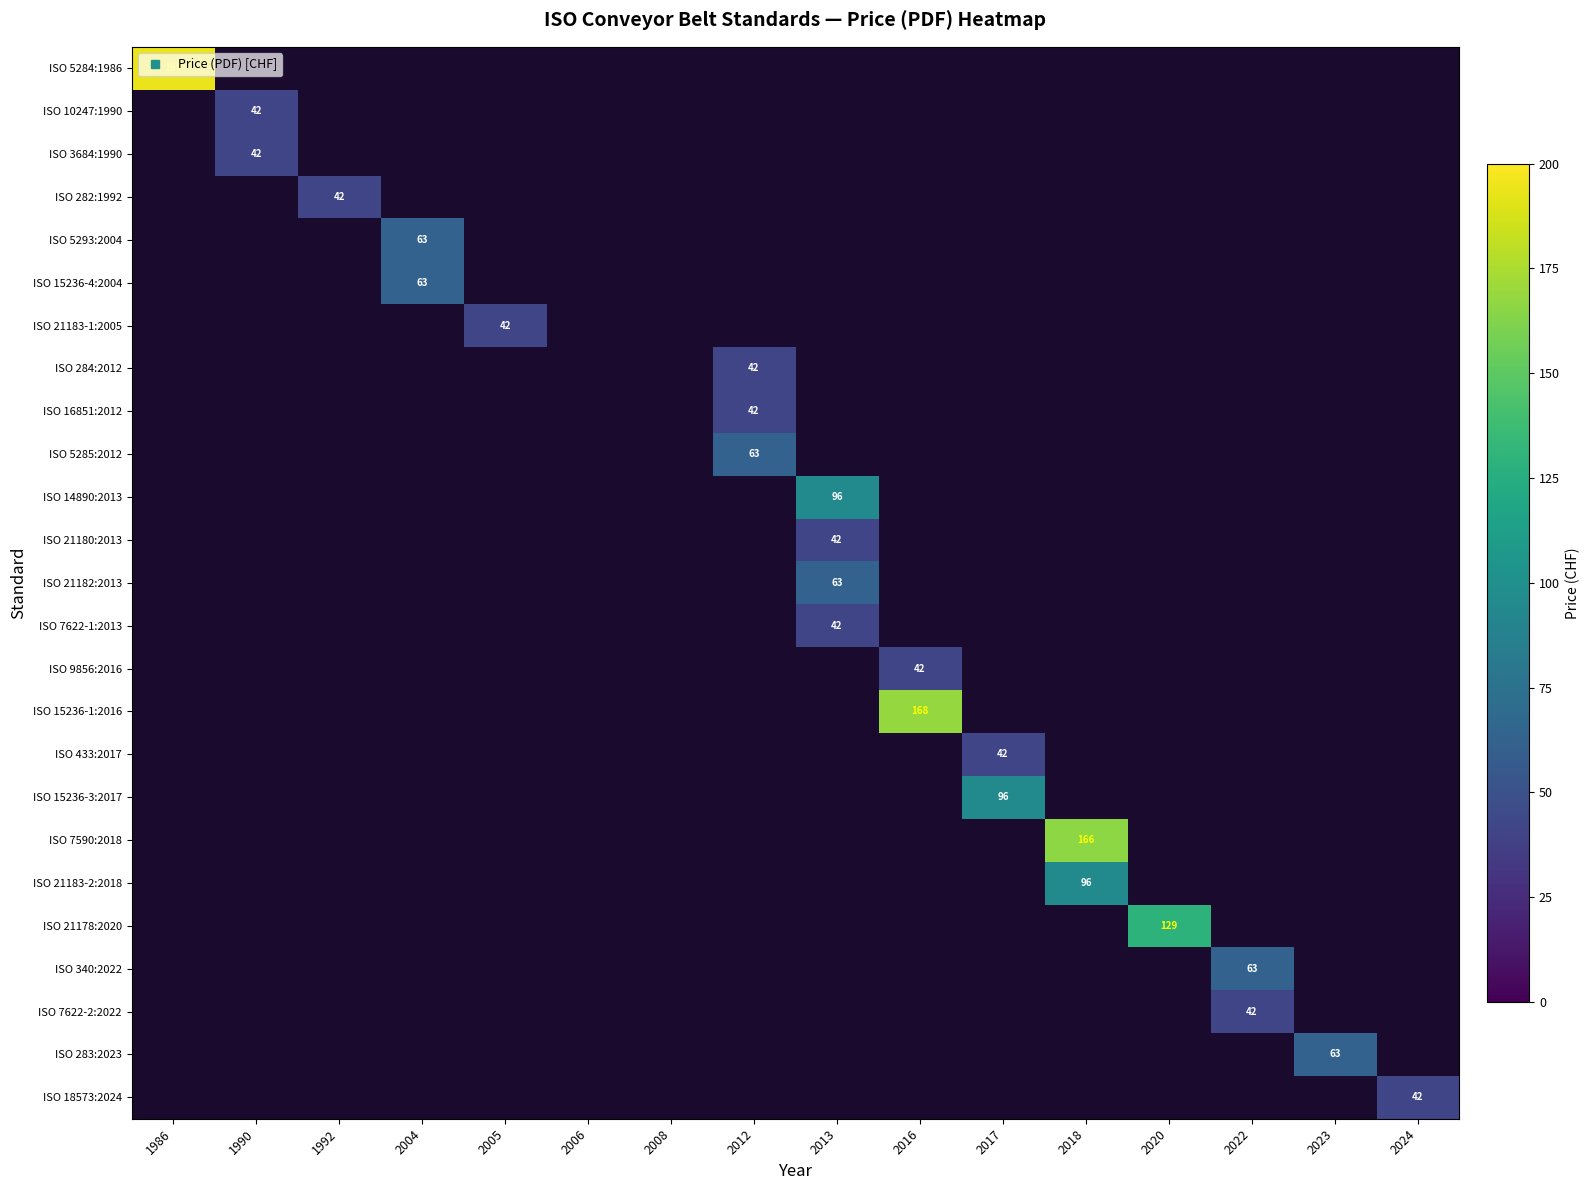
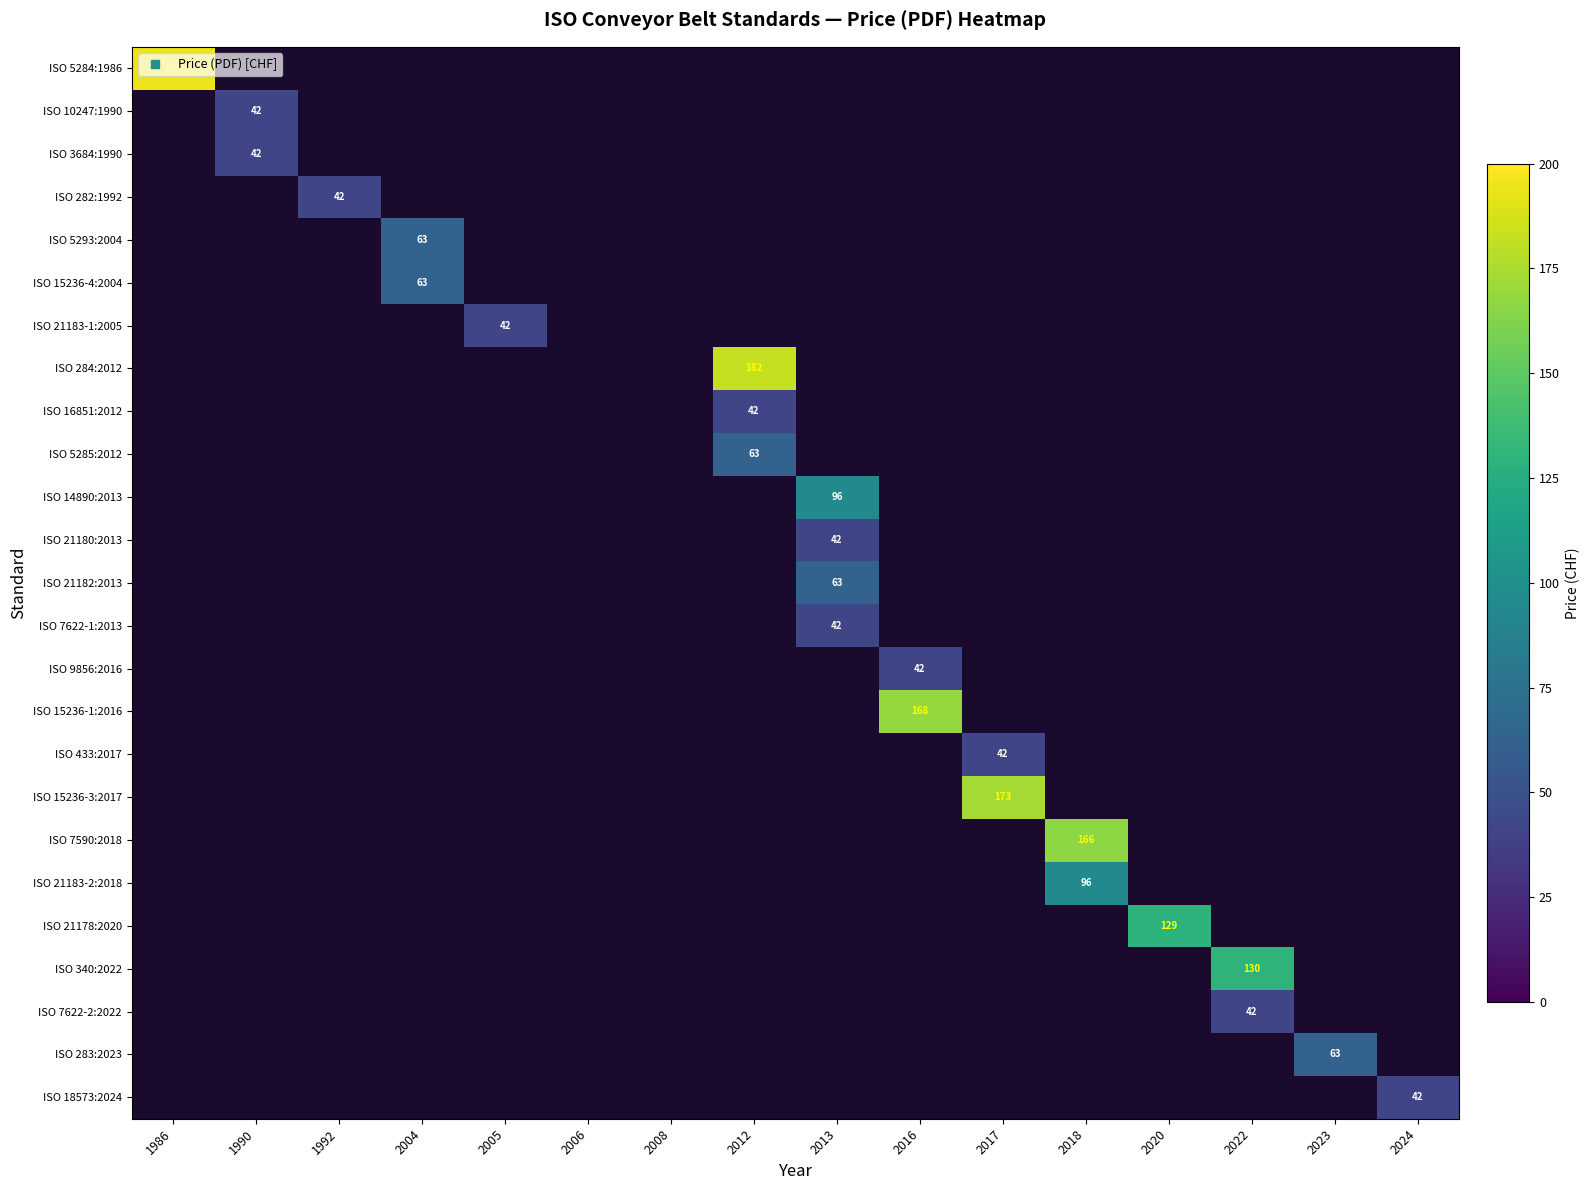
ISO 284:2012, 2012: 42 -> 182
ISO 15236-3:2017, 2017: 96 -> 173
ISO 340:2022, 2022: 63 -> 130
